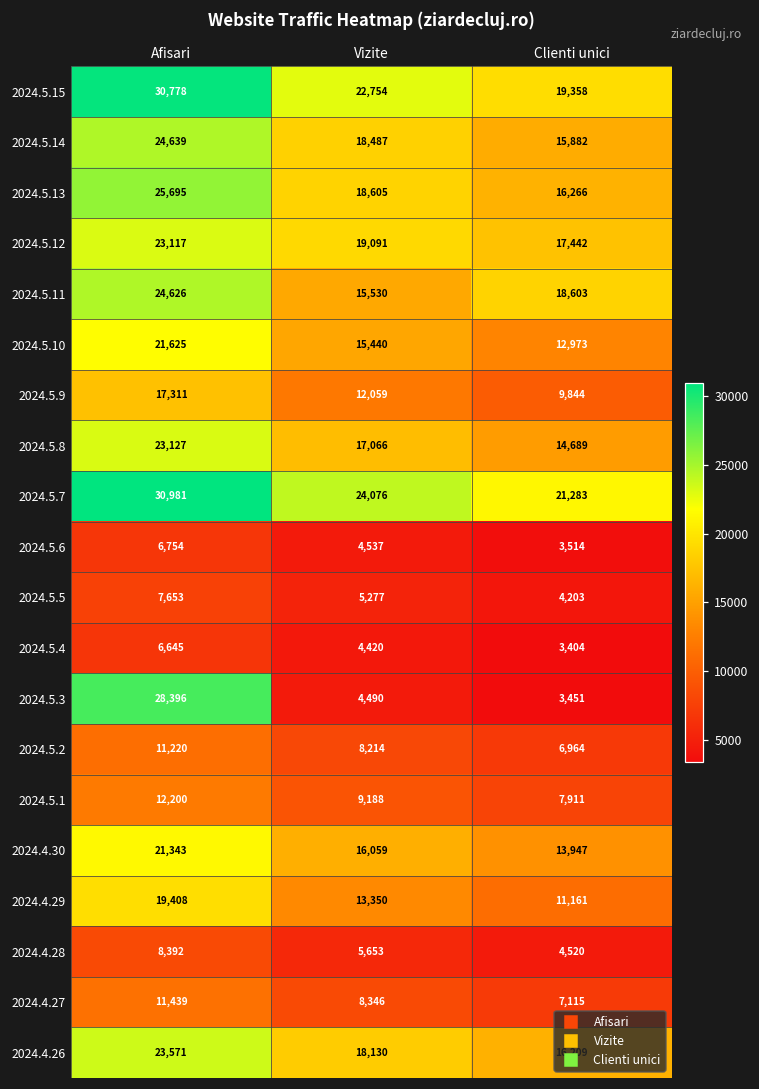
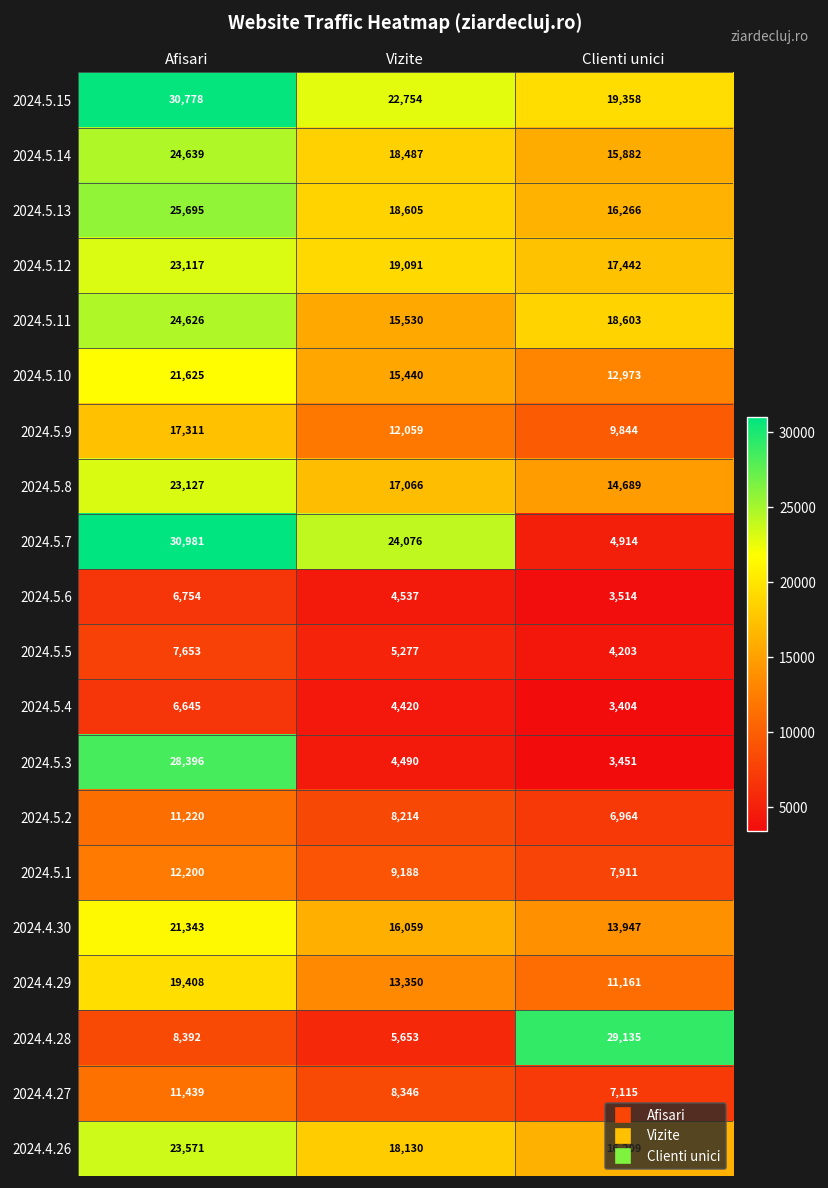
2024.5.7, Clienti unici: 21,283 -> 4,914
2024.4.28, Clienti unici: 4,520 -> 29,135
